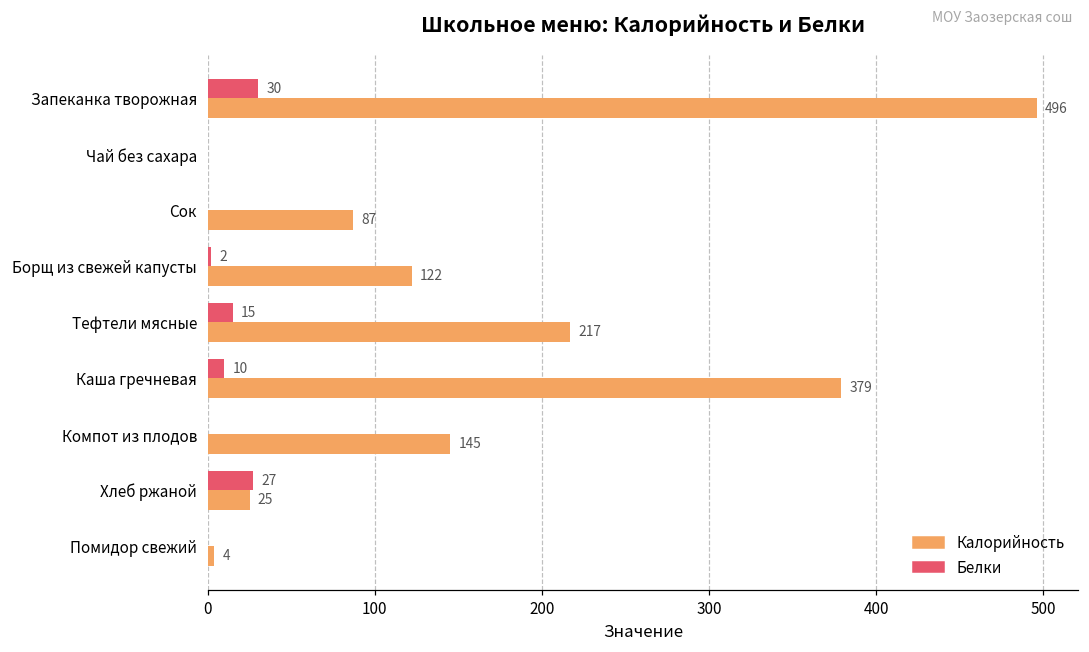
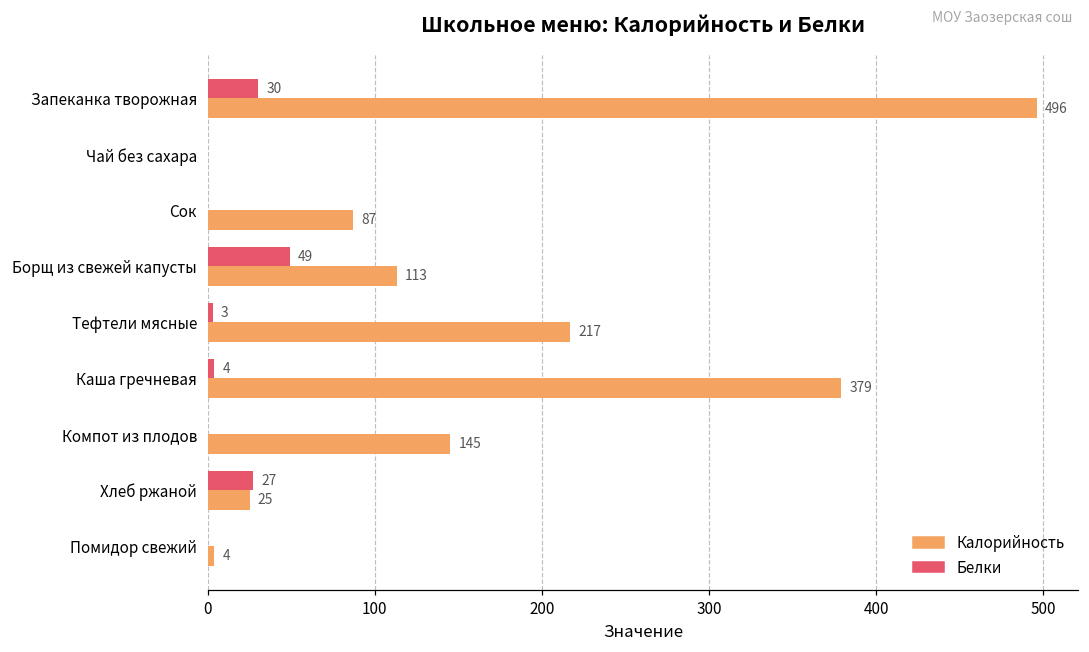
Белки, Борщ из свежей капусты: 2 -> 49
Калорийность, Борщ из свежей капусты: 122 -> 113
Белки, Тефтели мясные: 15 -> 3
Белки, Каша гречневая: 10 -> 4
